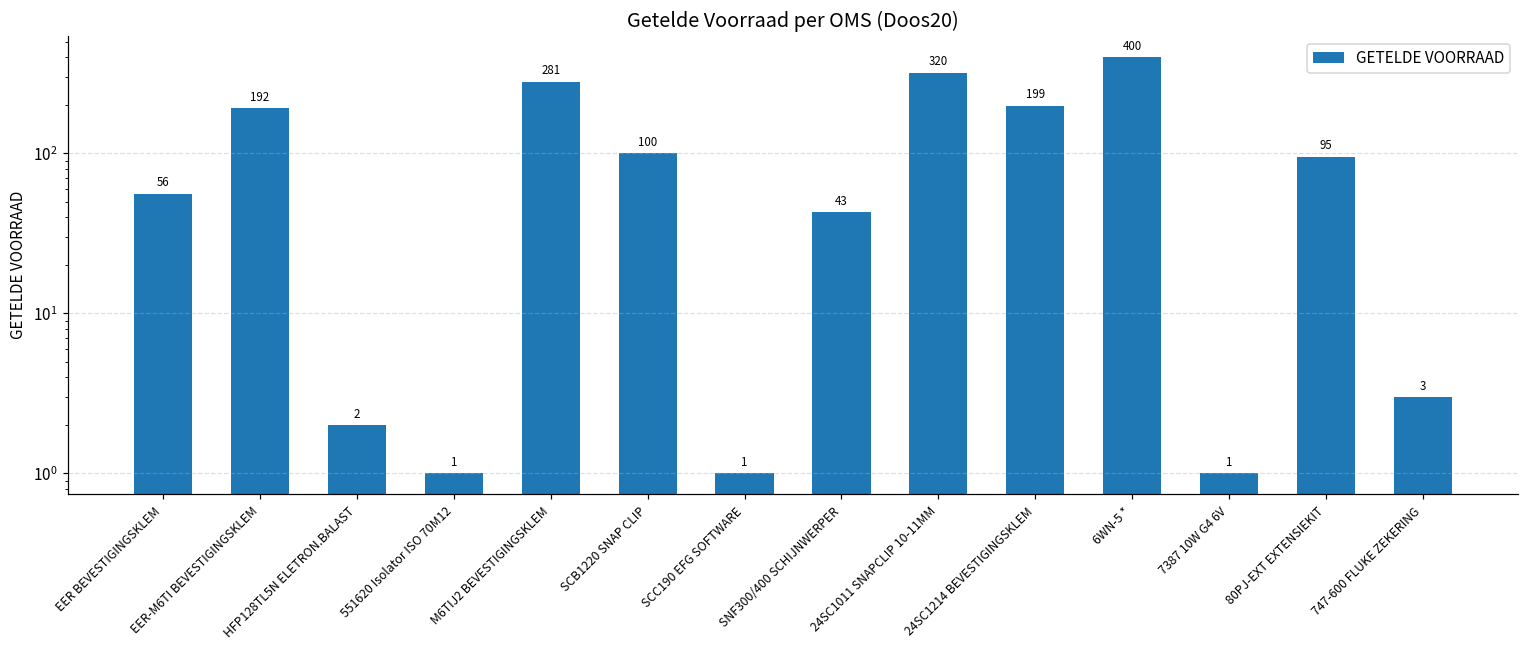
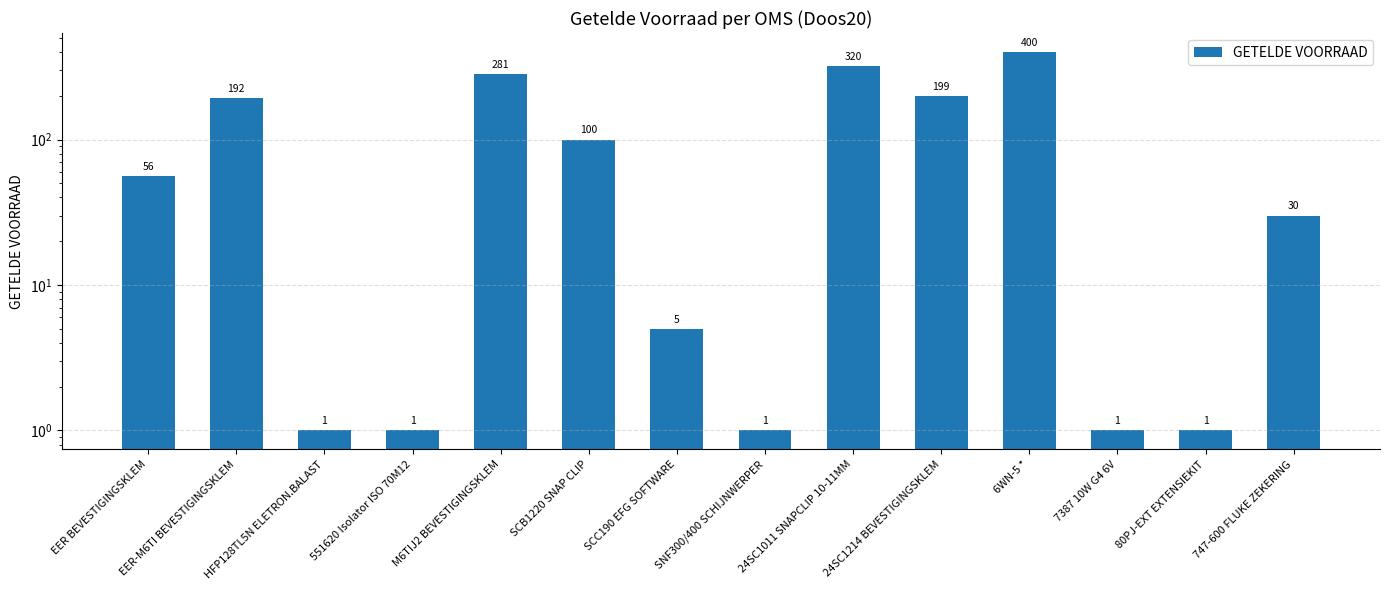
HFP128TL5N ELETRON.BALAST: 2 -> 1
SCC190 EFG SOFTWARE: 1 -> 5
SNF300/400 SCHIJNWERPER: 43 -> 1
80PJ-EXT EXTENSIEKIT: 95 -> 1
747-600 FLUKE ZEKERING: 3 -> 30
